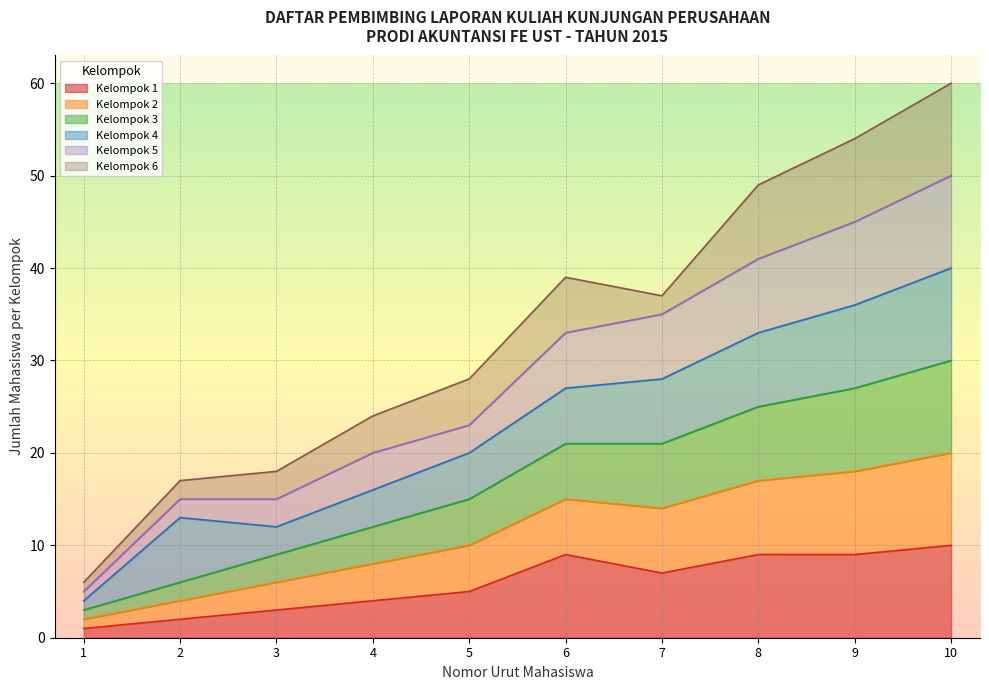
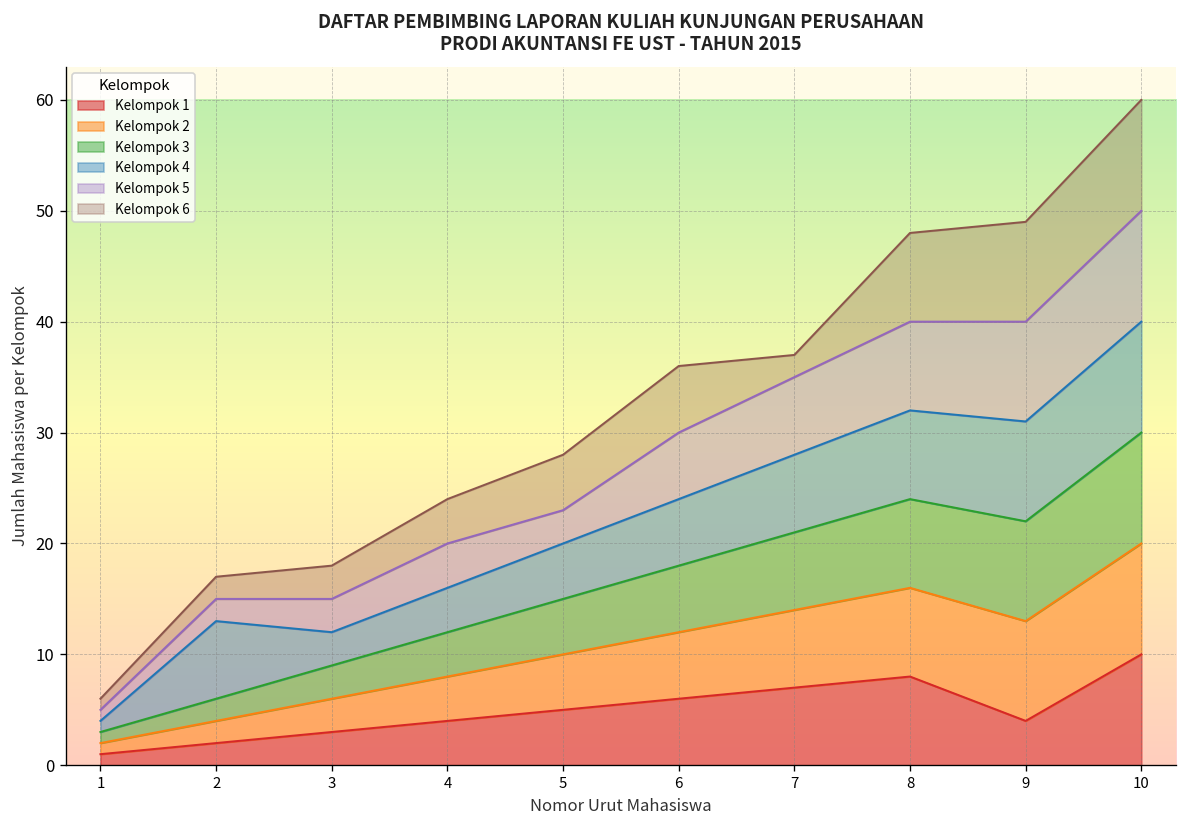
Kelompok 1, 6: 9 -> 6
Kelompok 1, 8: 9 -> 8
Kelompok 1, 9: 9 -> 4
